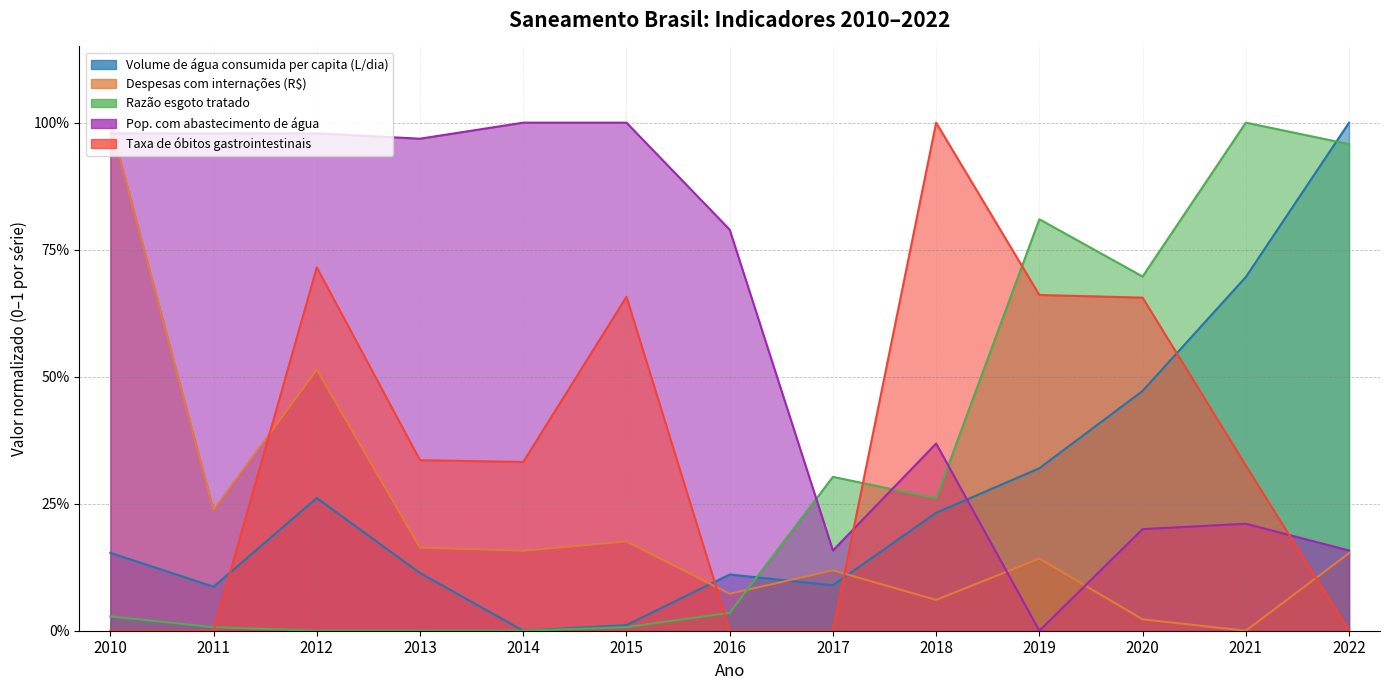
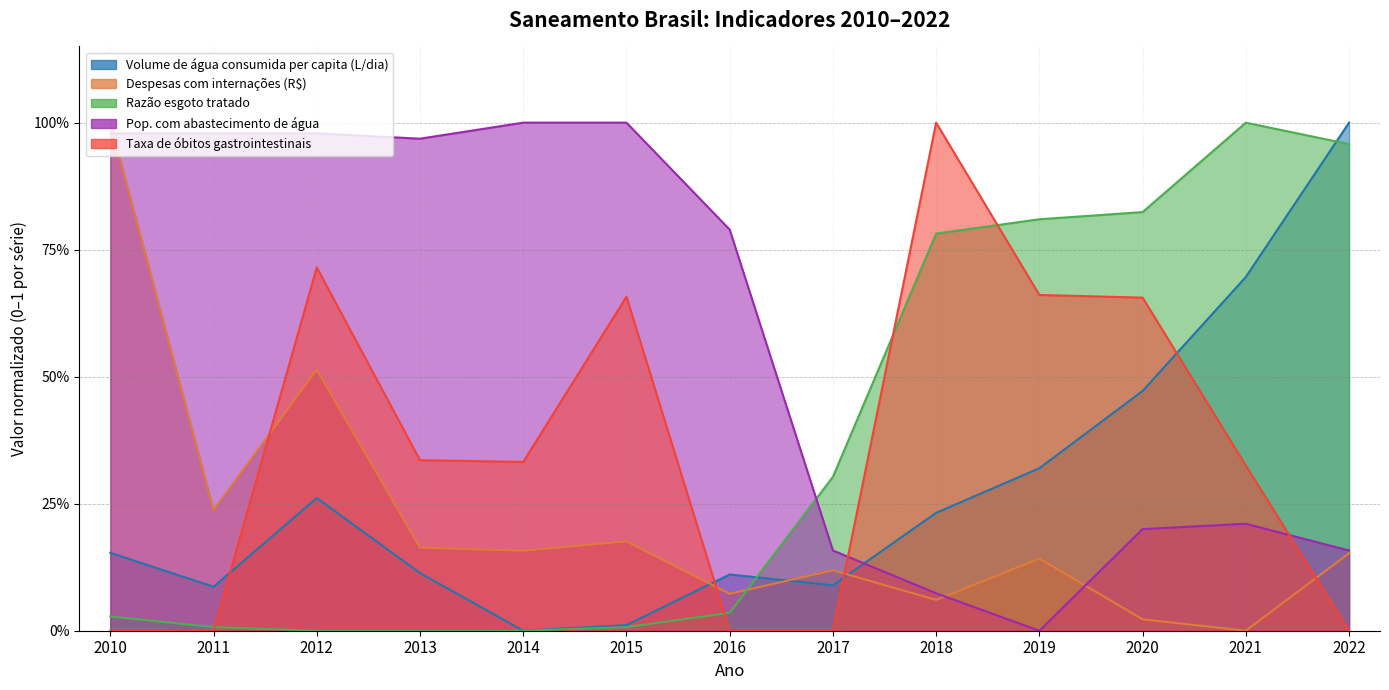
Razão esgoto tratado, 2018: 26% -> 78%
Pop. com abastecimento de água, 2018: 37% -> 7%
Razão esgoto tratado, 2020: 70% -> 82%
